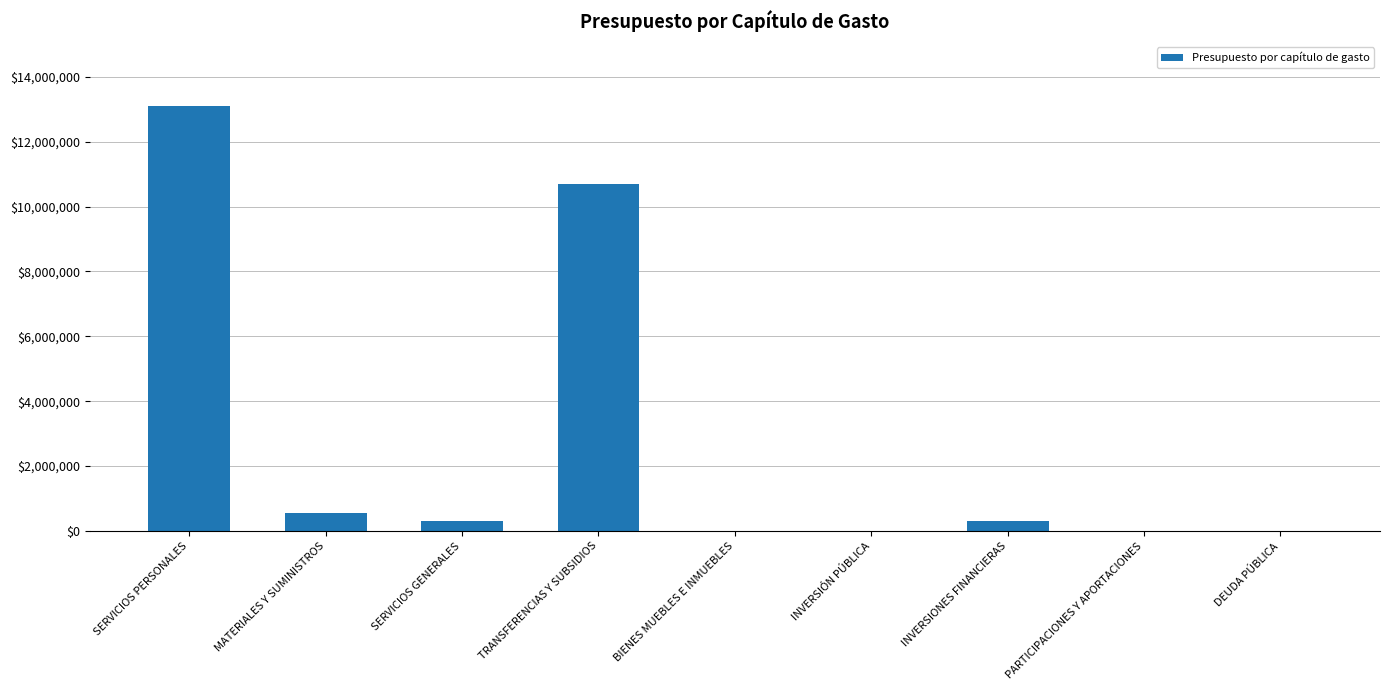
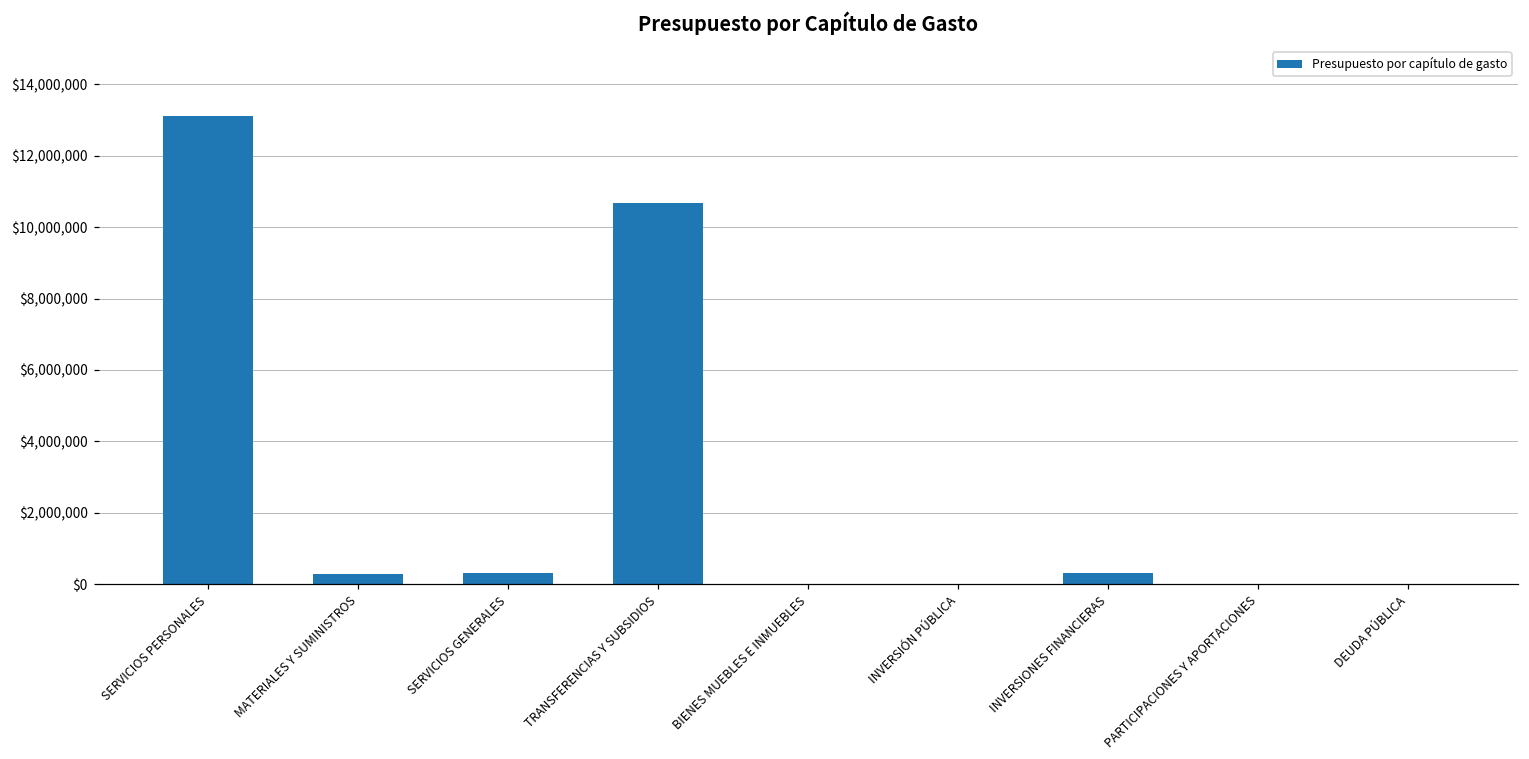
MATERIALES Y SUMINISTROS: $600,000 -> $300,000
